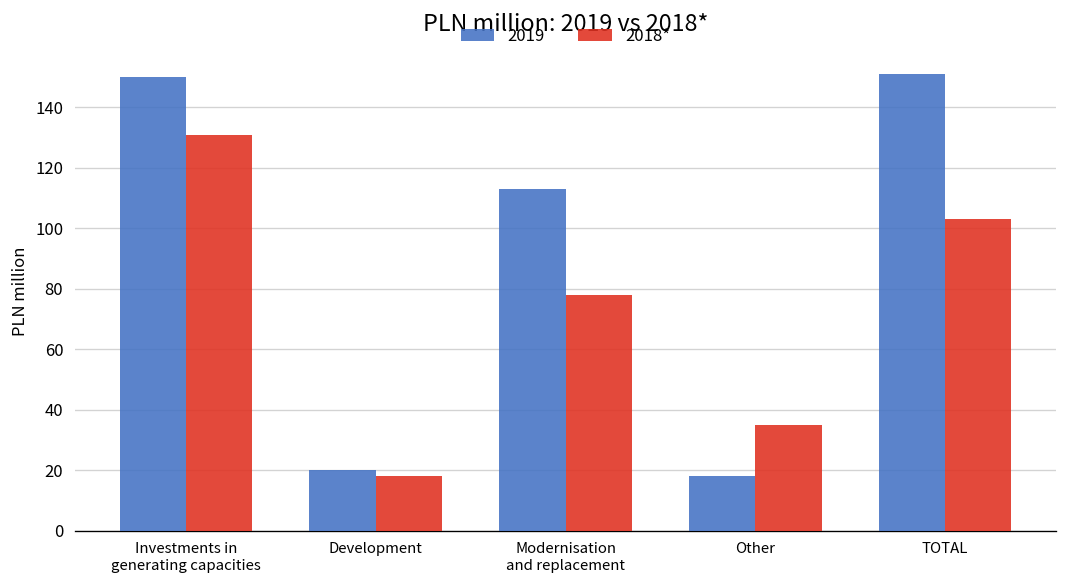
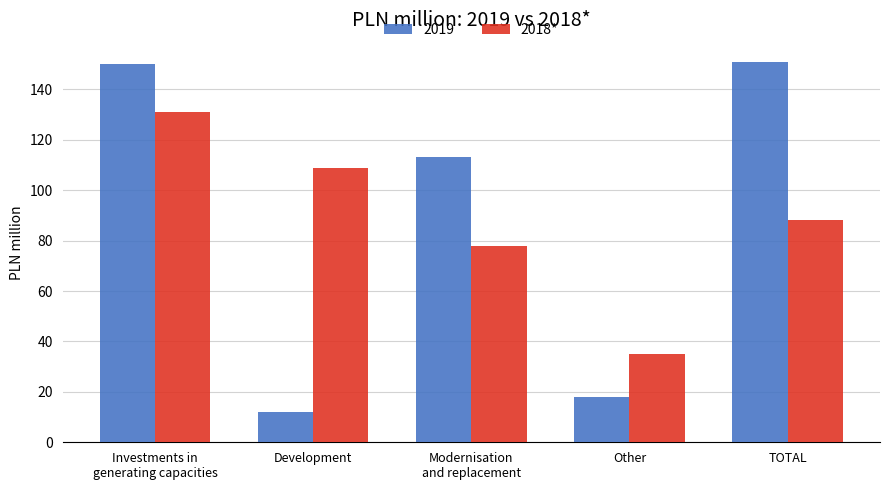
2019, Development: 20 -> 12
2018*, Development: 18 -> 109
2018*, TOTAL: 103 -> 88
